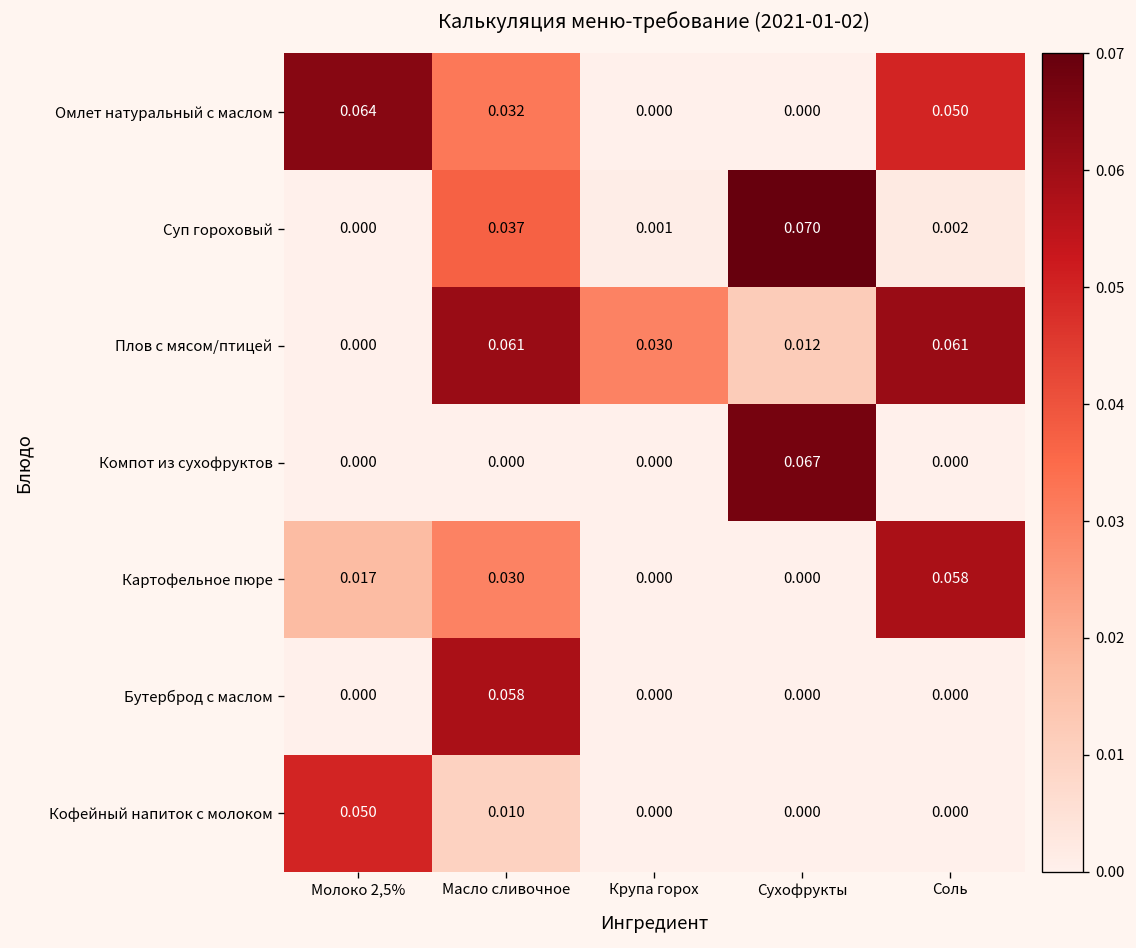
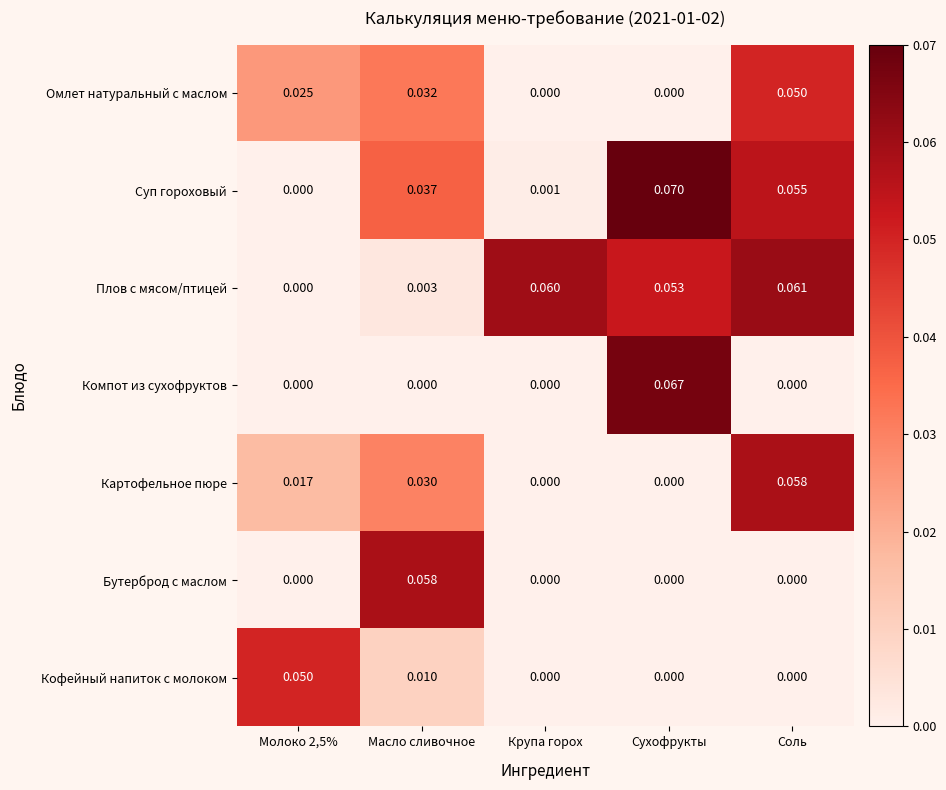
Омлет натуральный с маслом, Молоко 2,5%: 0.064 -> 0.025
Суп гороховый, Соль: 0.002 -> 0.055
Плов с мясом/птицей, Масло сливочное: 0.061 -> 0.003
Плов с мясом/птицей, Крупа горох: 0.030 -> 0.060
Плов с мясом/птицей, Сухофрукты: 0.012 -> 0.053
